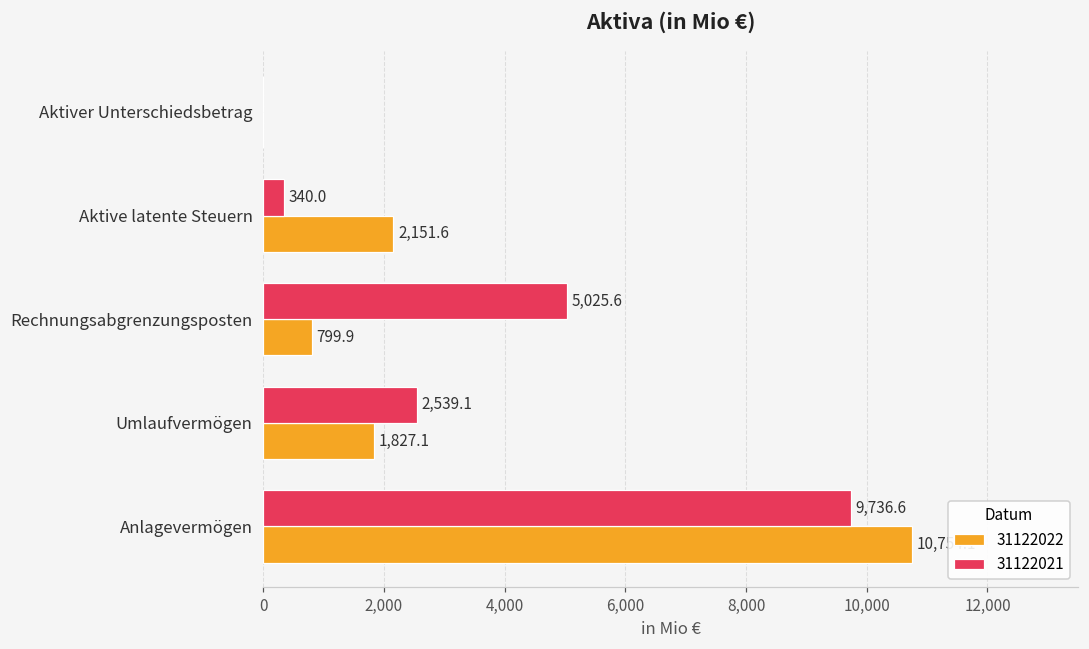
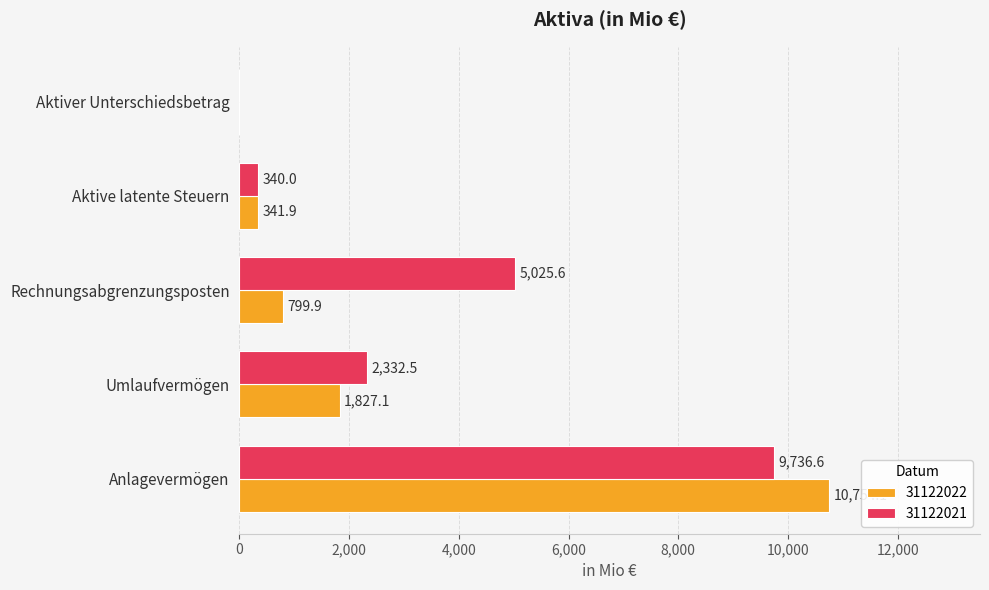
31122022, Aktive latente Steuern: 2,151.6 -> 341.9
31122021, Umlaufvermögen: 2,539.1 -> 2,332.5
